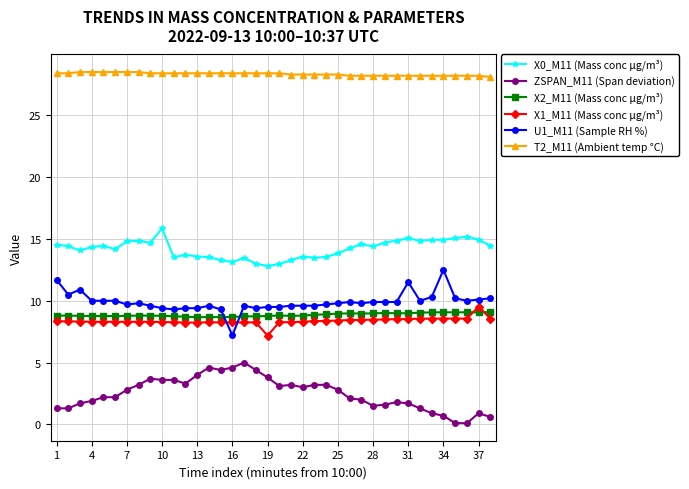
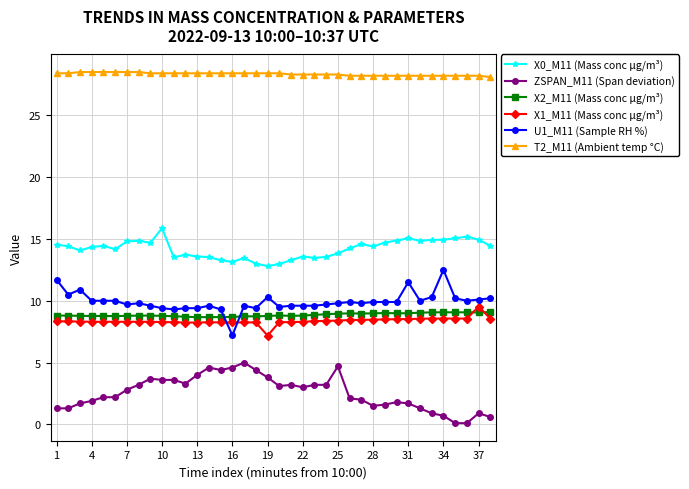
U1_M11 (Sample RH %), 19: 9.5 -> 10.3
ZSPAN_M11 (Span deviation), 25: 2.8 -> 4.7
